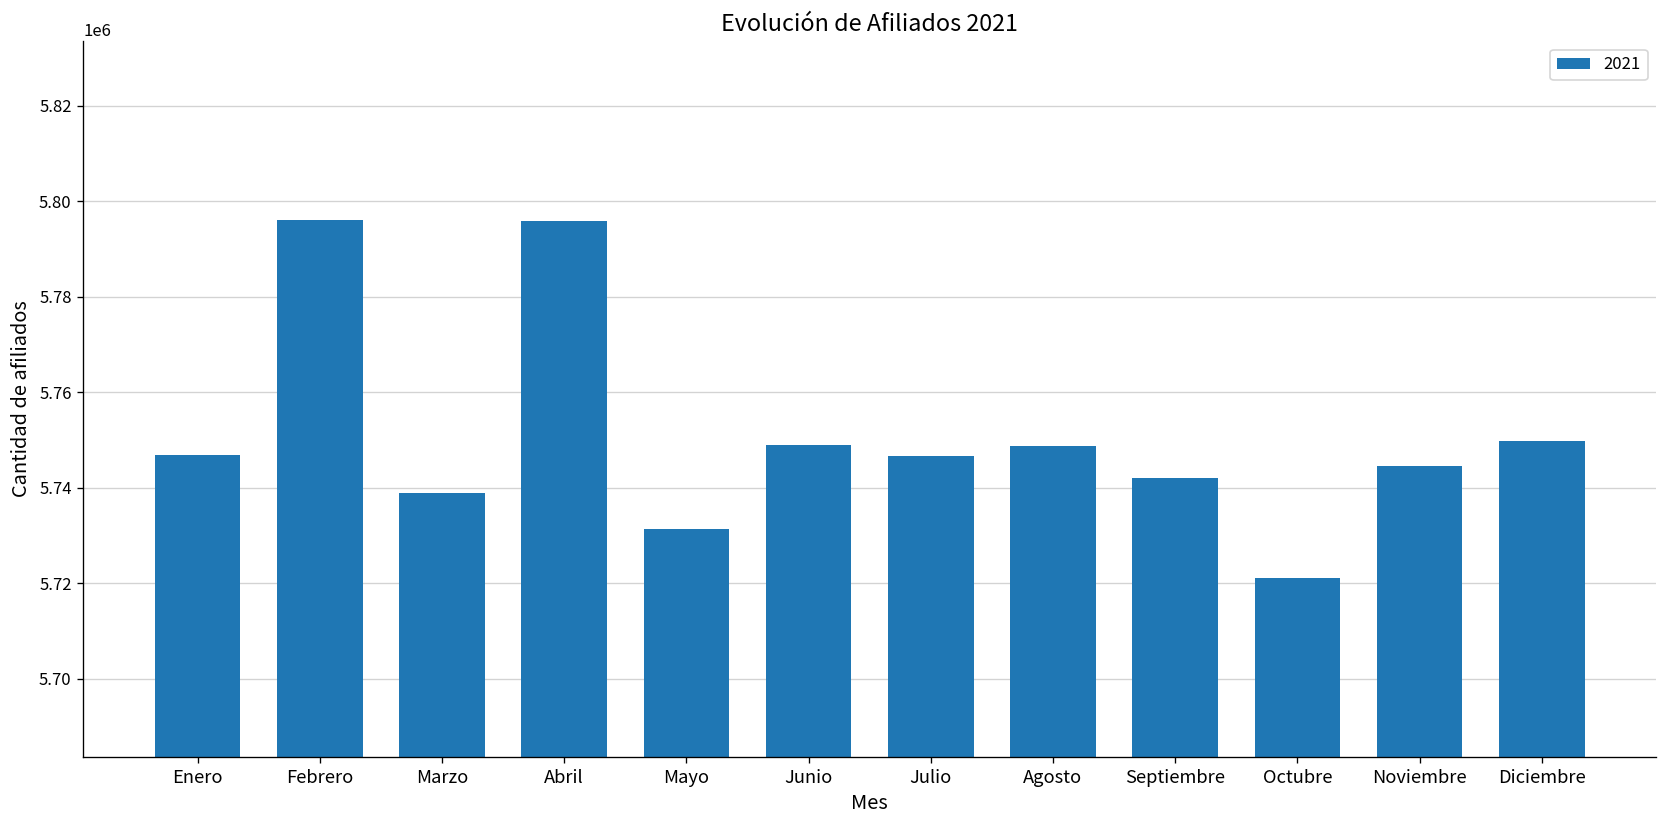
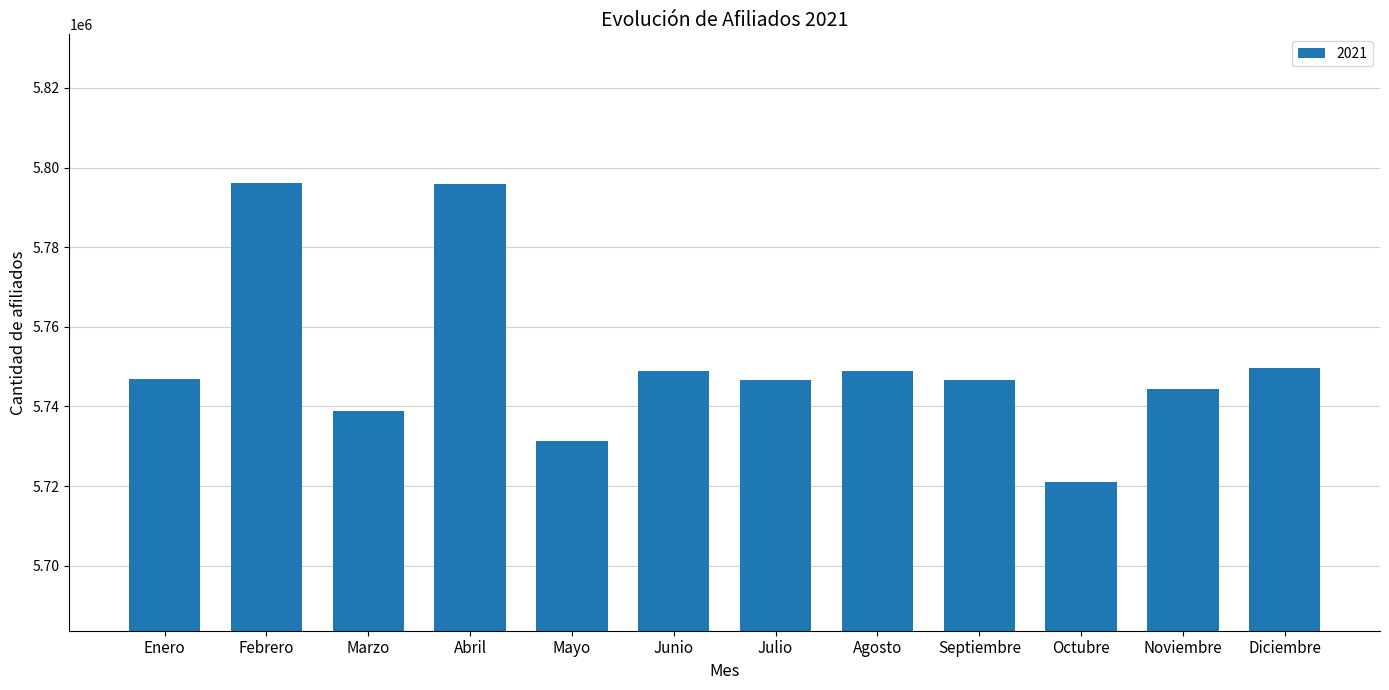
Septiembre: 5742000 -> 5747000
